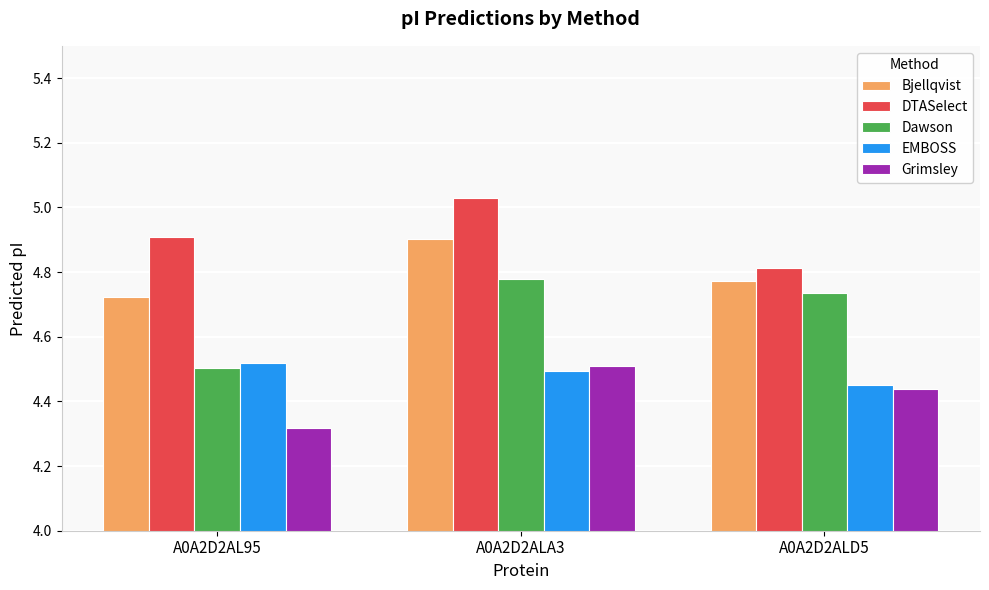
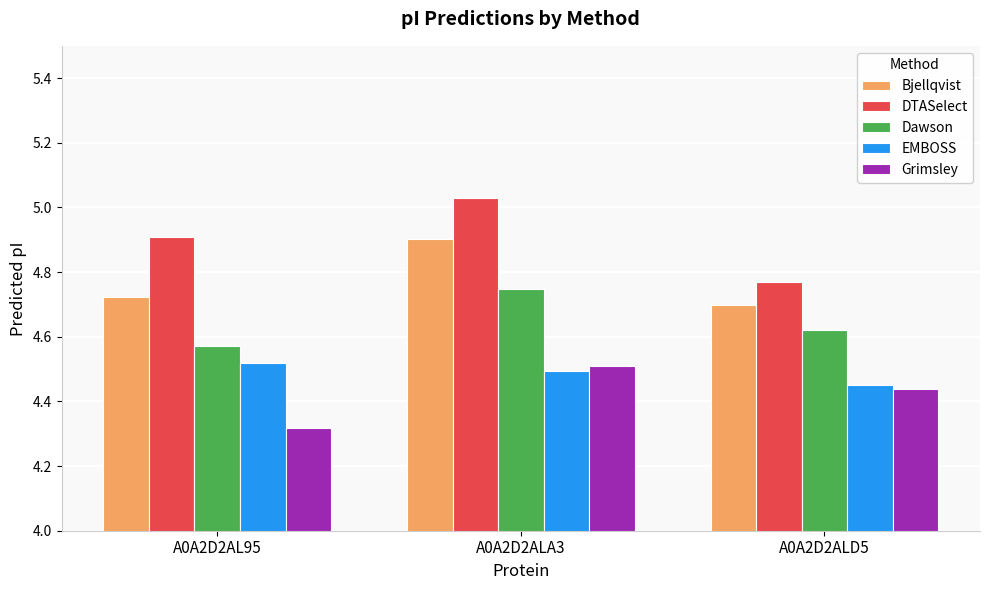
Dawson, A0A2D2AL95: 4.50 -> 4.57
Dawson, A0A2D2ALA3: 4.78 -> 4.75
Bjellqvist, A0A2D2ALD5: 4.77 -> 4.70
DTASelect, A0A2D2ALD5: 4.81 -> 4.77
Dawson, A0A2D2ALD5: 4.74 -> 4.62
